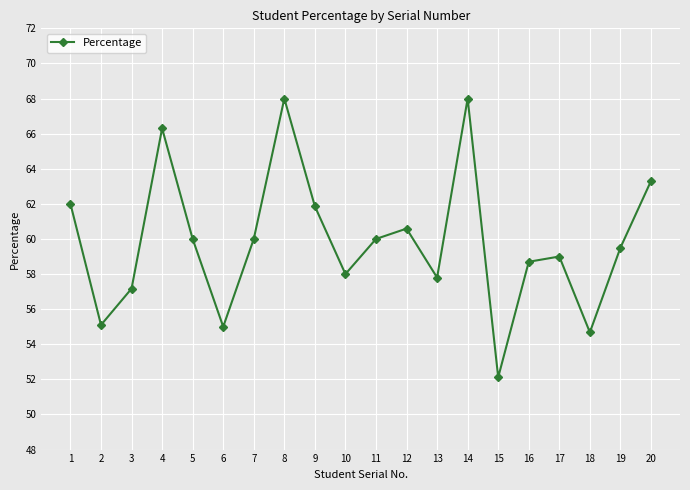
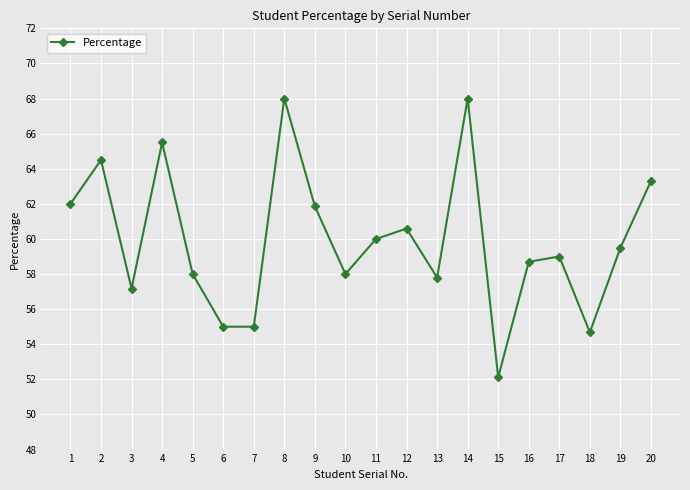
2: 55.1 -> 64.5
4: 66.3 -> 65.5
5: 60 -> 58
7: 60 -> 55
